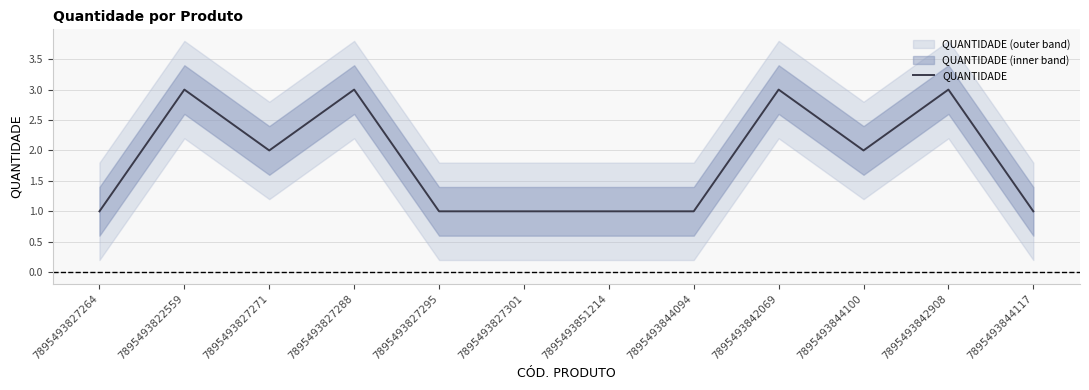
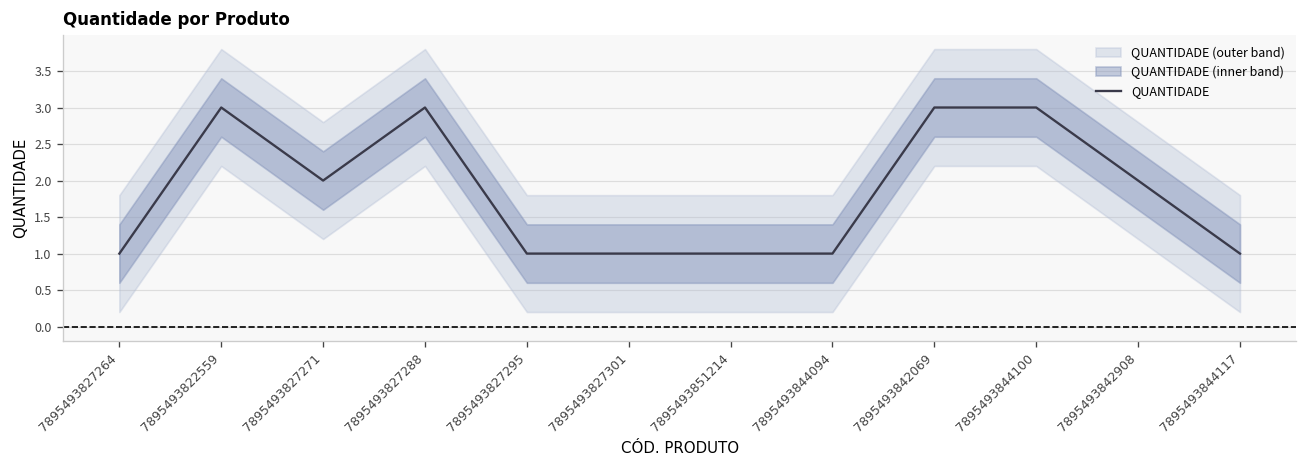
QUANTIDADE, 7895493844100: 2 -> 3
QUANTIDADE, 7895493842908: 3 -> 2
